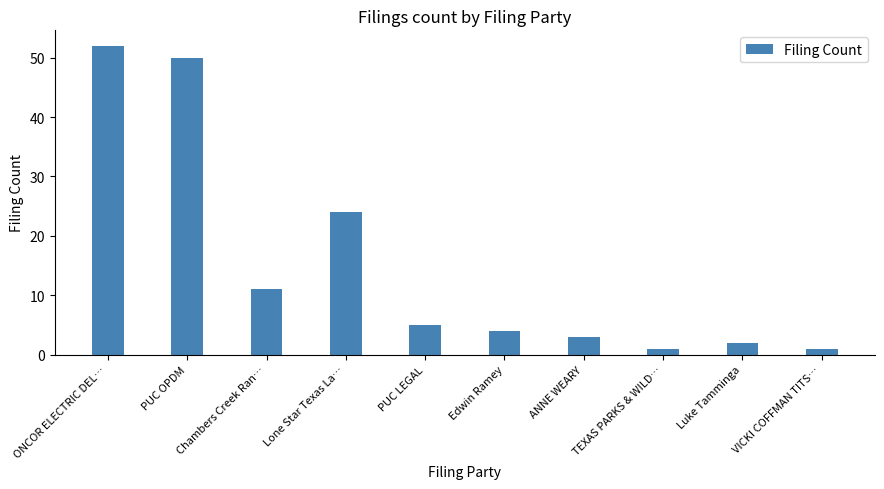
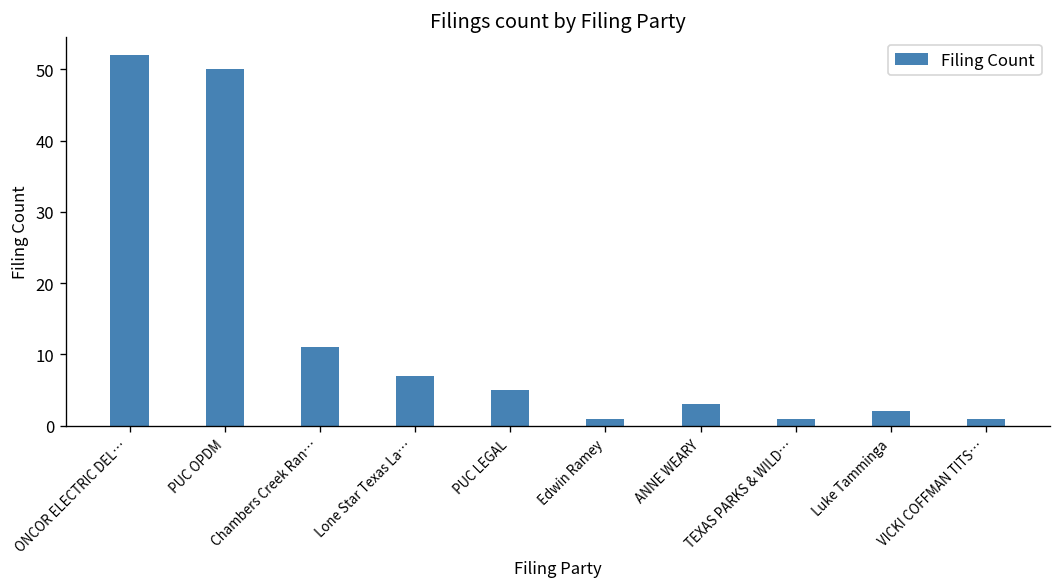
Lone Star Texas La…: 24 -> 7
Edwin Ramey: 4 -> 1
